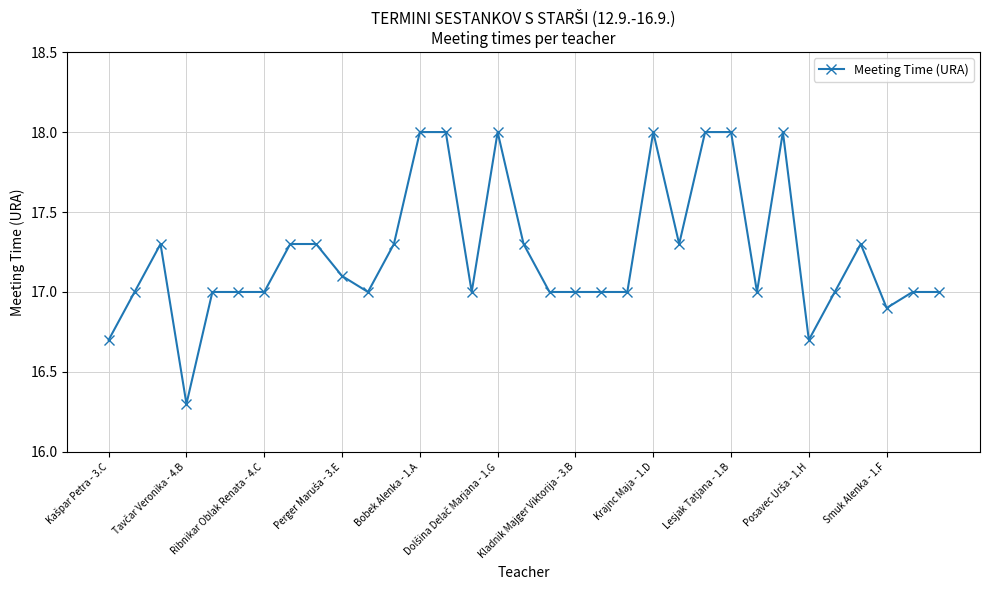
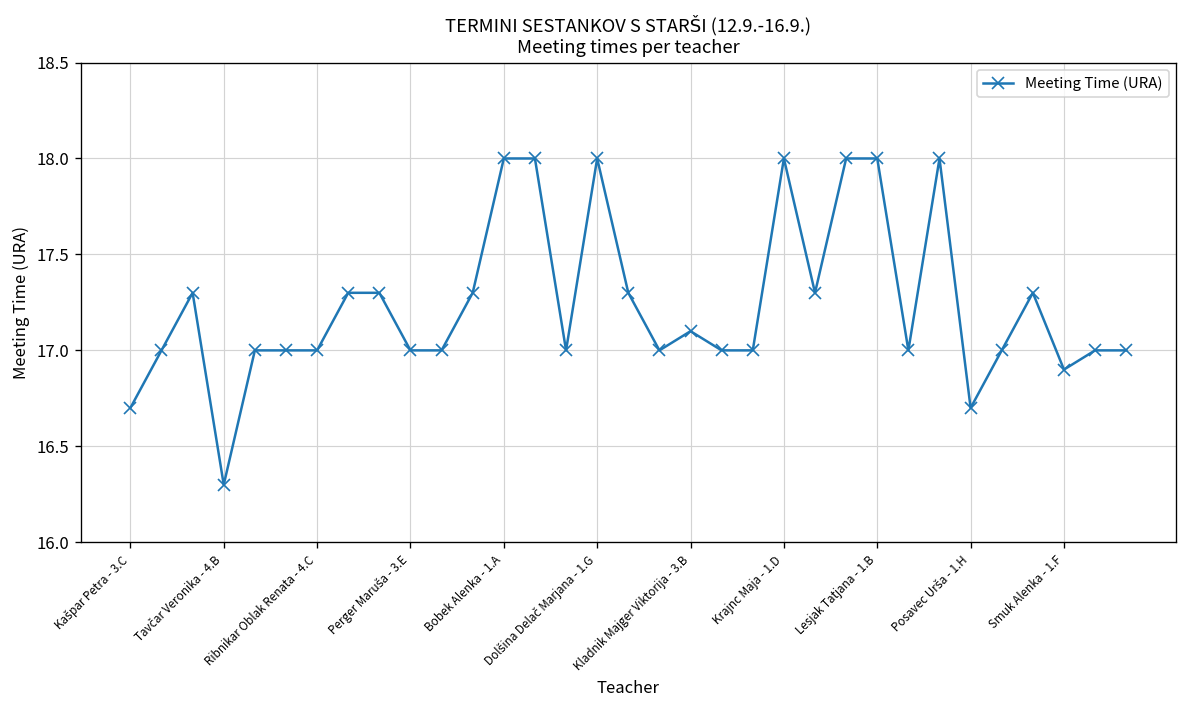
Perger Maruša - 3.E: 17.1 -> 17.0
Kladnik Majger Viktorija - 3.B: 17.0 -> 17.1
